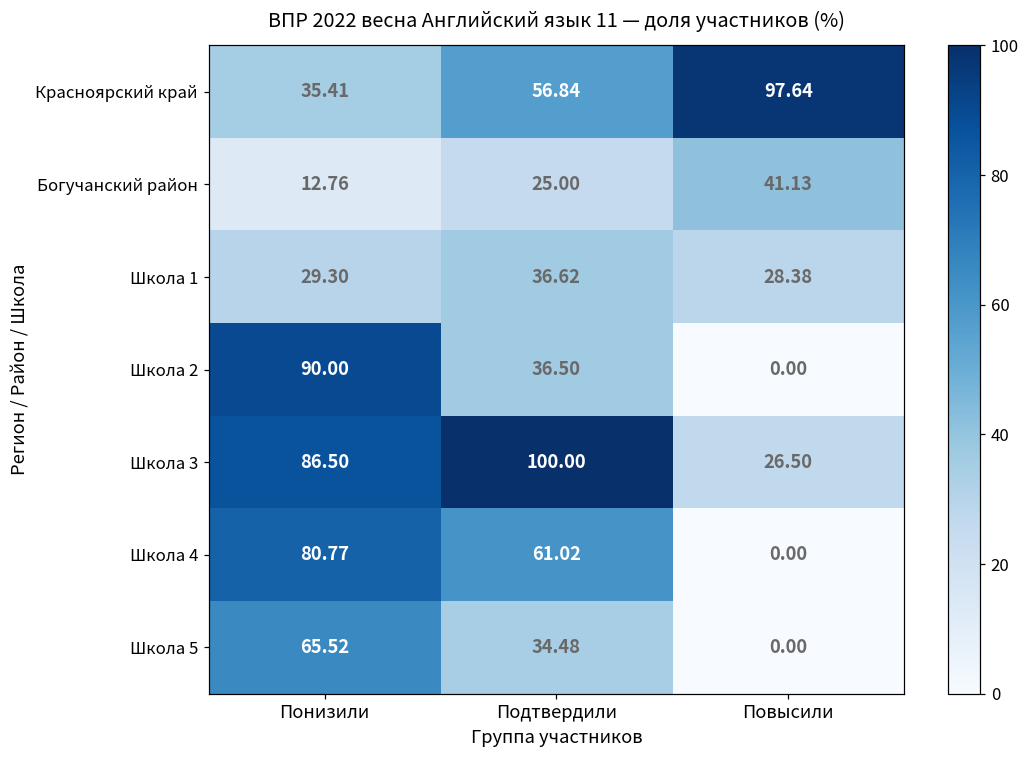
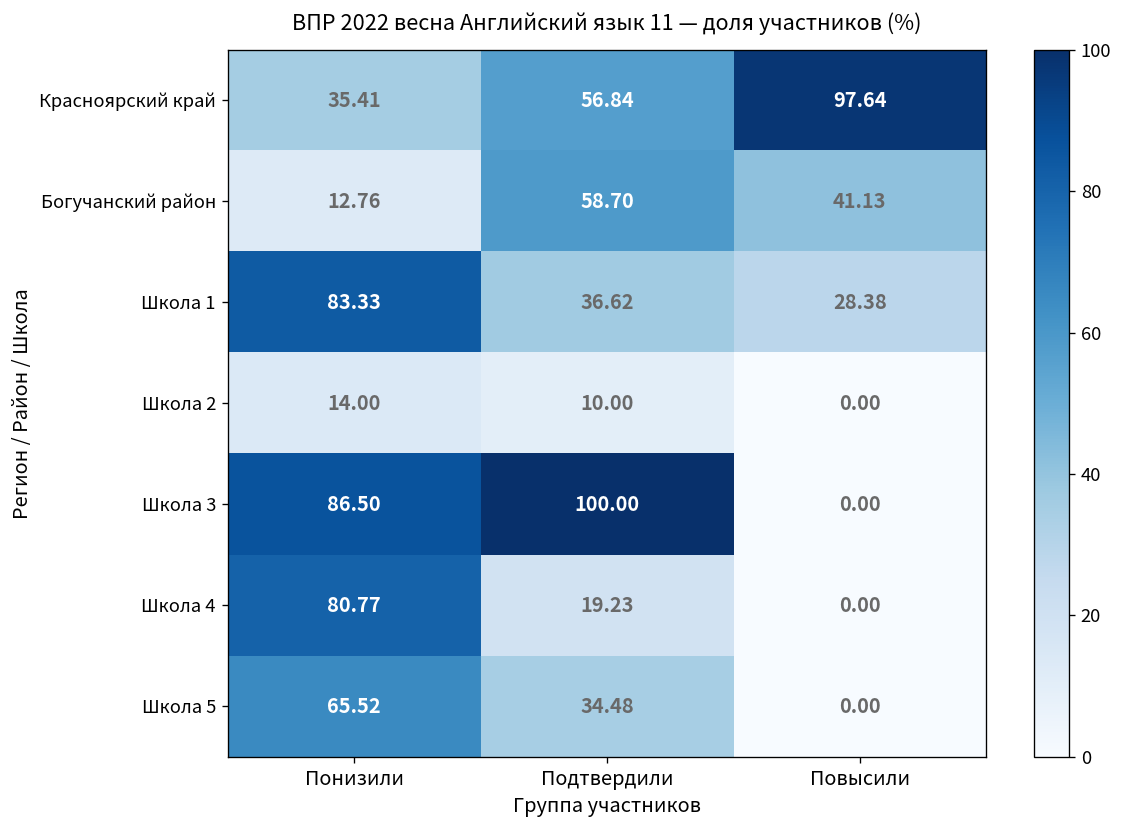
Богучанский район, Подтвердили: 25.00 -> 58.70
Школа 1, Понизили: 29.30 -> 83.33
Школа 2, Понизили: 90.00 -> 14.00
Школа 2, Подтвердили: 36.50 -> 10.00
Школа 3, Повысили: 26.50 -> 0.00
Школа 4, Подтвердили: 61.02 -> 19.23
